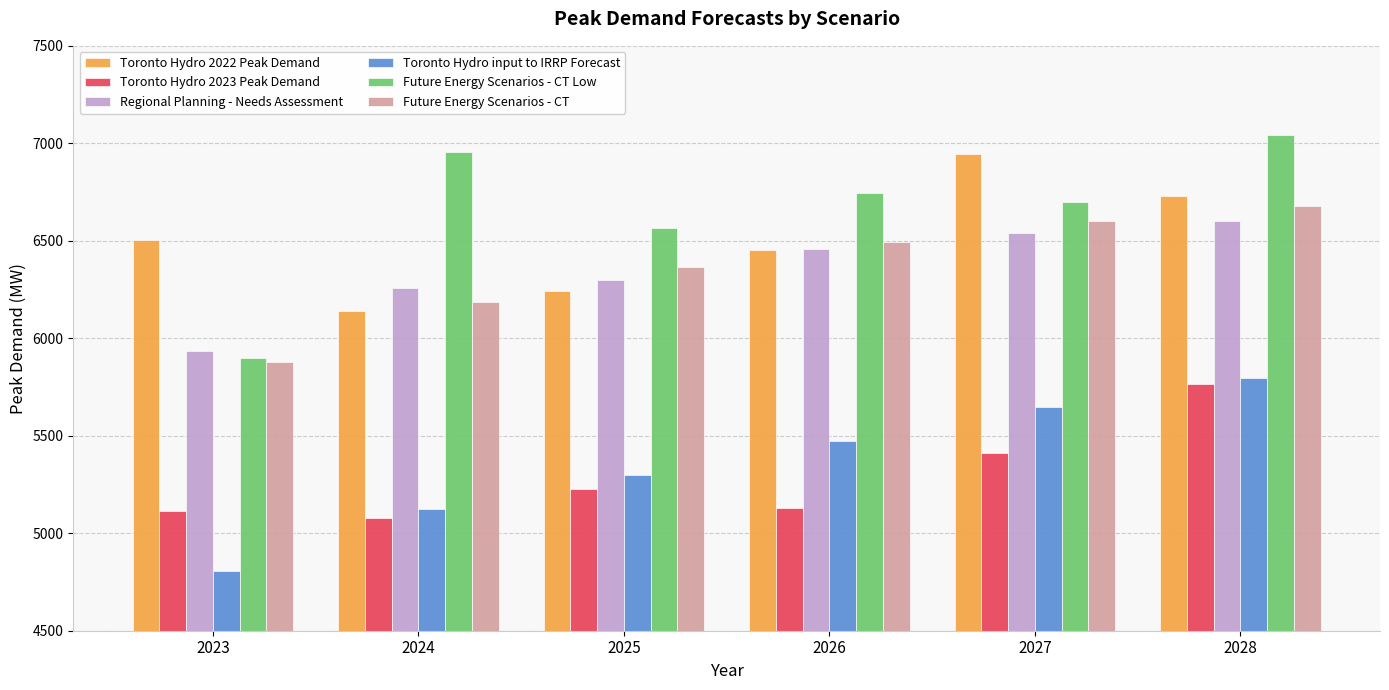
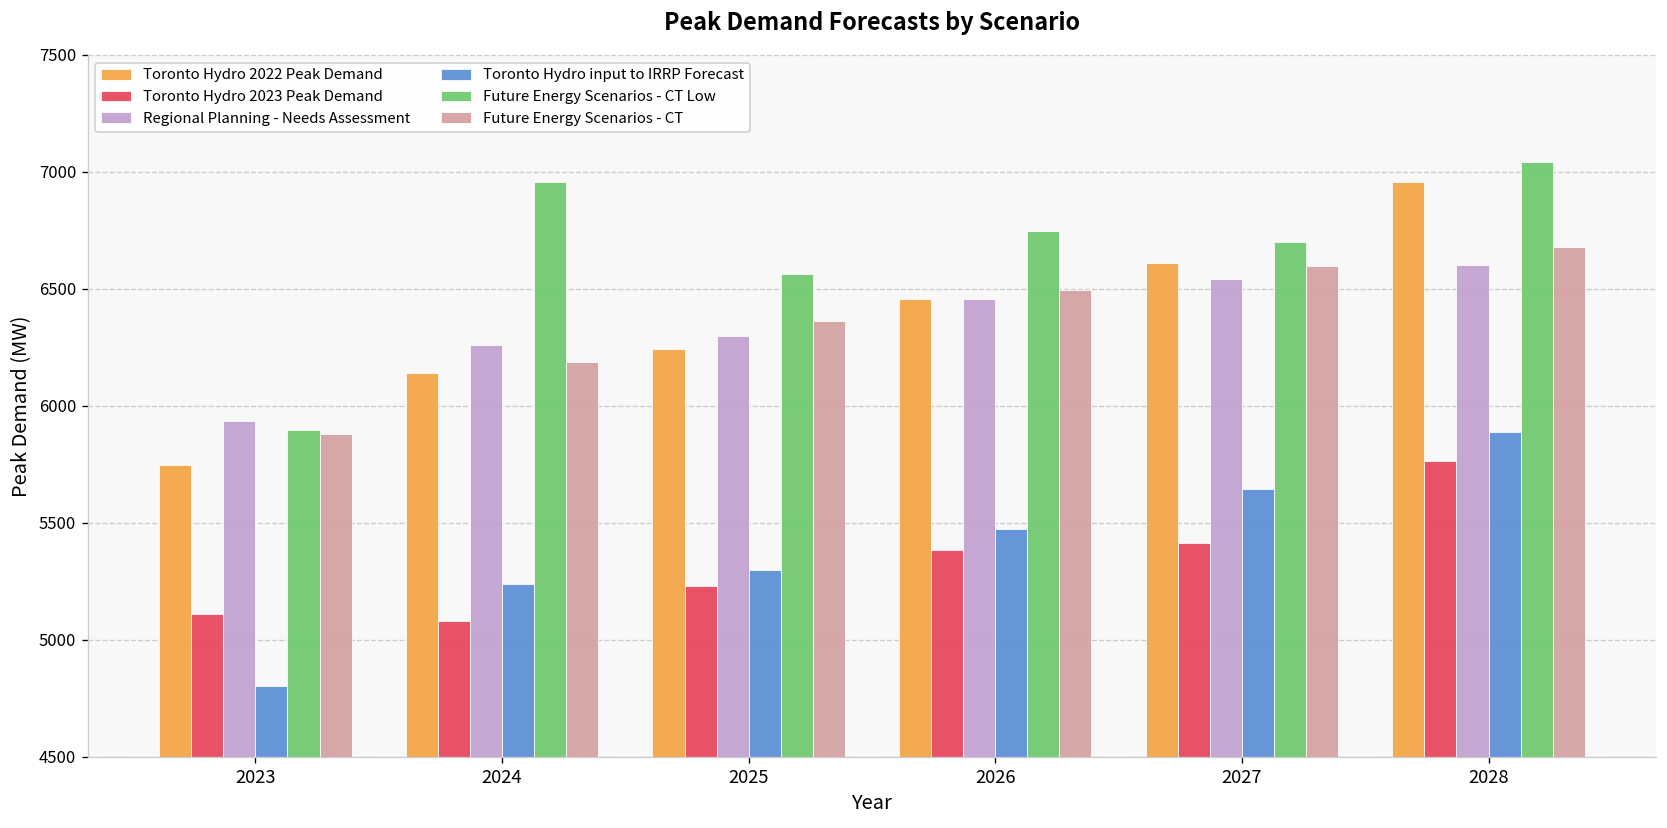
Toronto Hydro 2022 Peak Demand, 2023: 6500 -> 5750
Toronto Hydro input to IRRP Forecast, 2024: 5130 -> 5240
Toronto Hydro 2023 Peak Demand, 2026: 5130 -> 5380
Toronto Hydro 2022 Peak Demand, 2027: 6950 -> 6610
Toronto Hydro 2022 Peak Demand, 2028: 6730 -> 6960
Toronto Hydro input to IRRP Forecast, 2028: 5800 -> 5890
